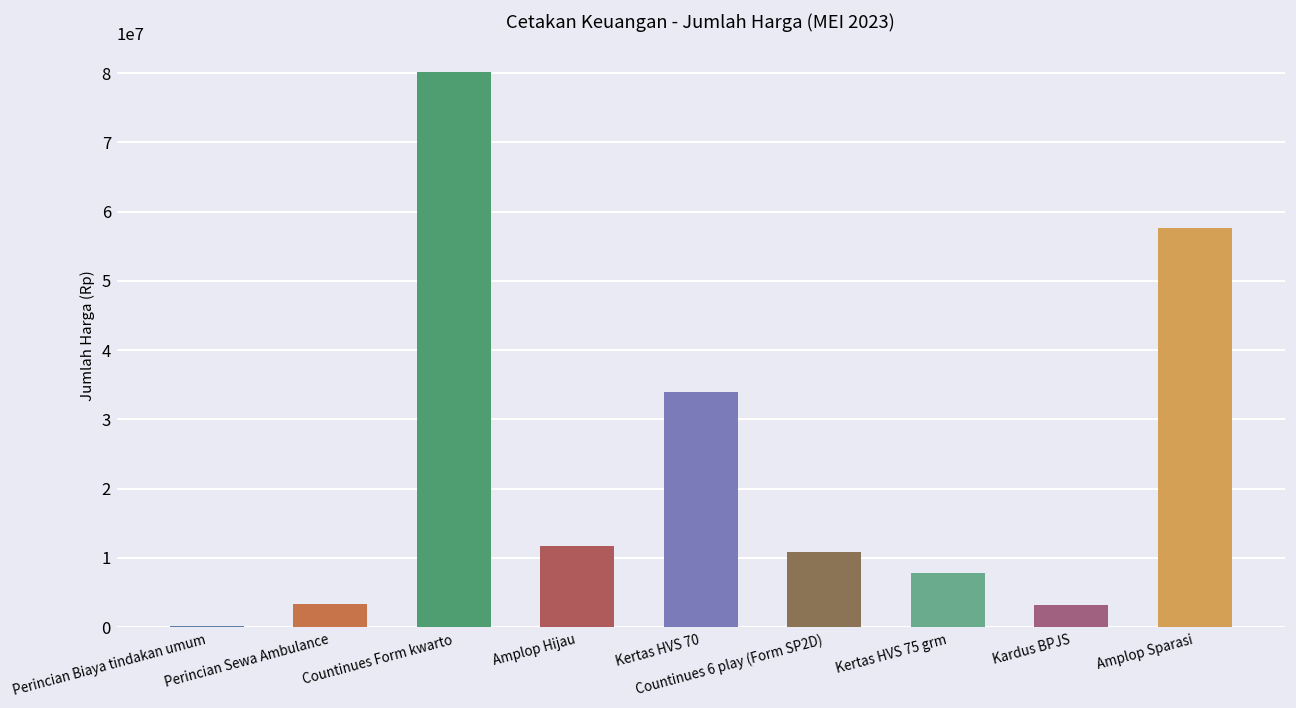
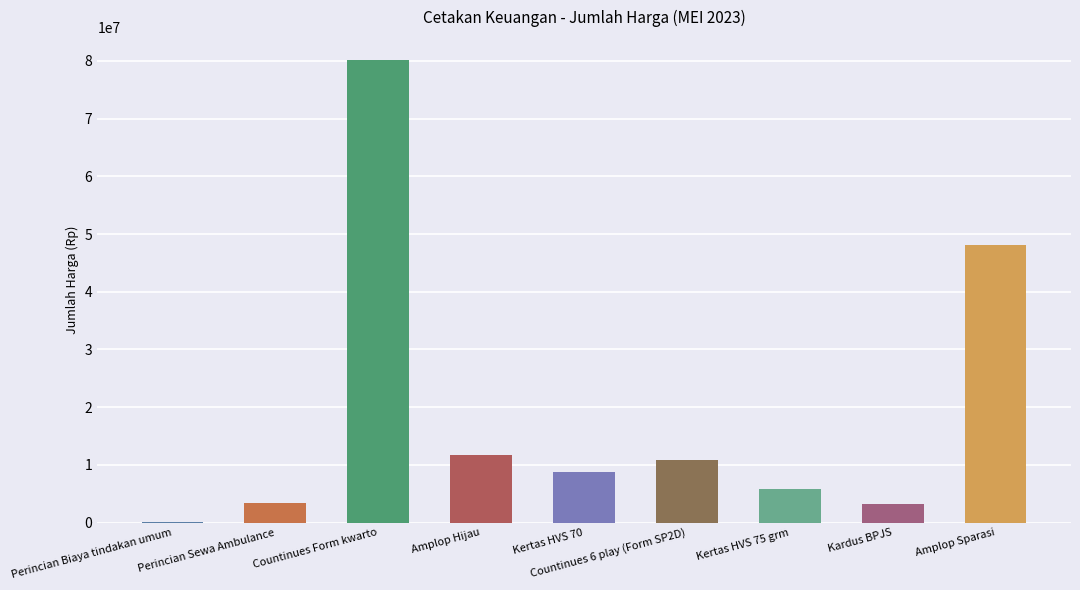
Kertas HVS 70: 34000000 -> 9000000
Kertas HVS 75 grm: 8000000 -> 6000000
Amplop Sparasi: 58000000 -> 48000000
